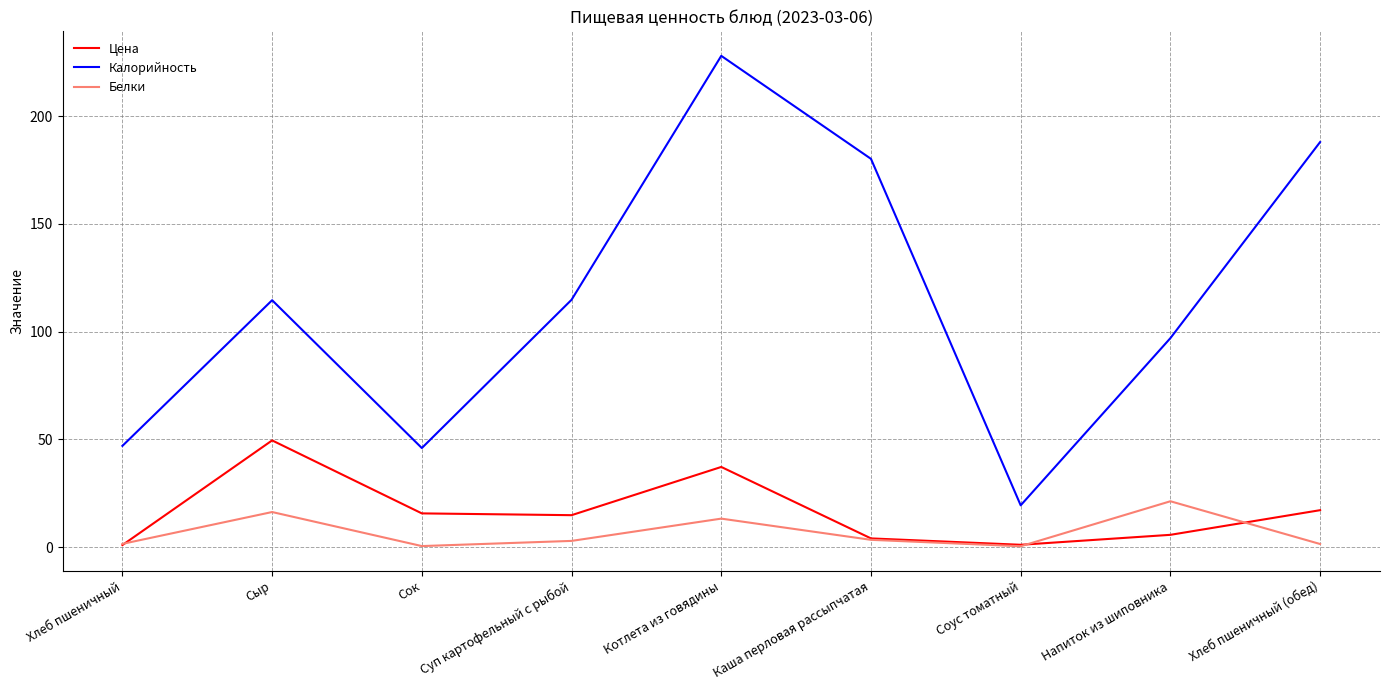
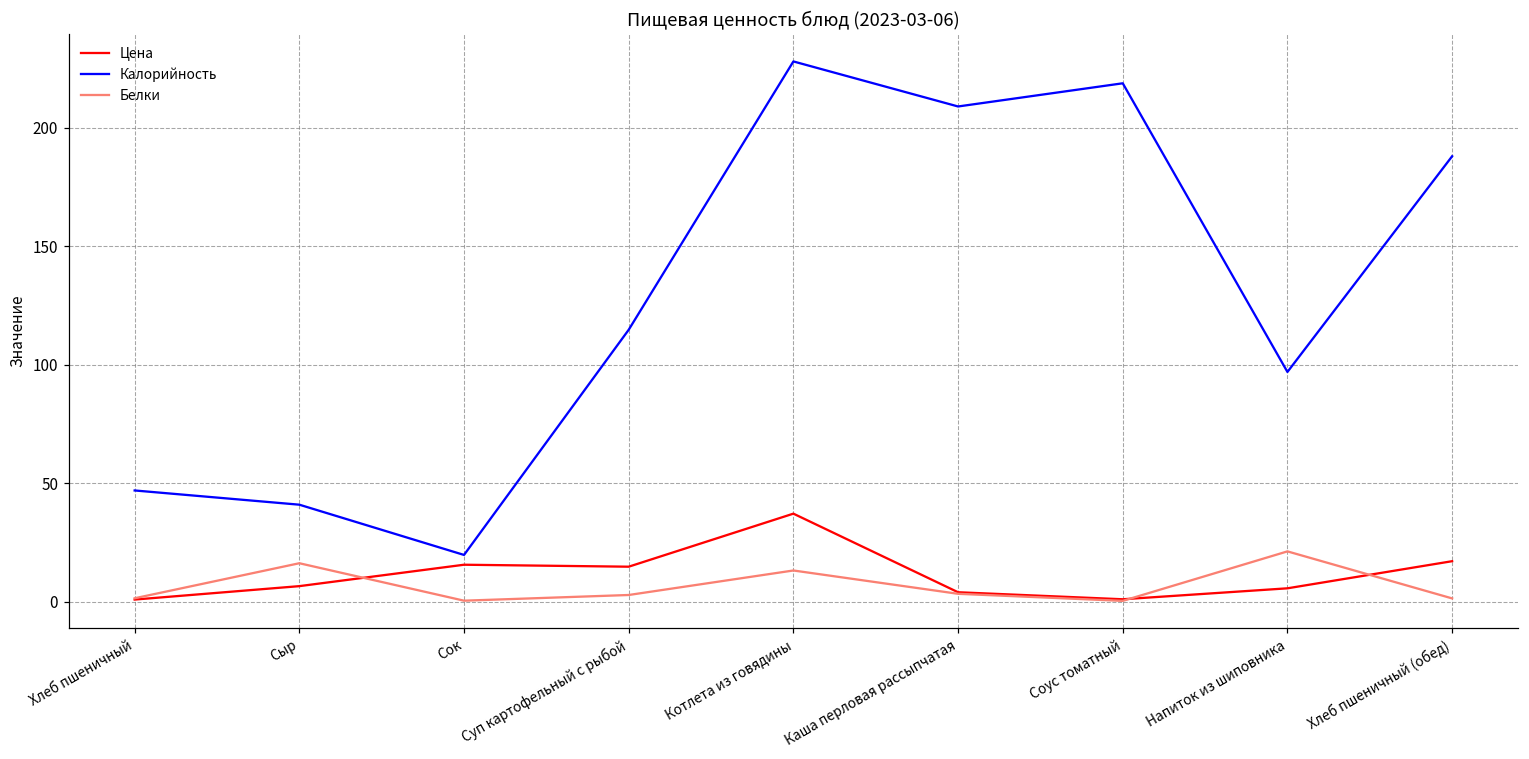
Цена, Сыр: 50 -> 7
Калорийность, Сыр: 115 -> 41
Калорийность, Сок: 46 -> 20
Калорийность, Каша перловая рассыпчатая: 180 -> 209
Калорийность, Соус томатный: 19 -> 219
